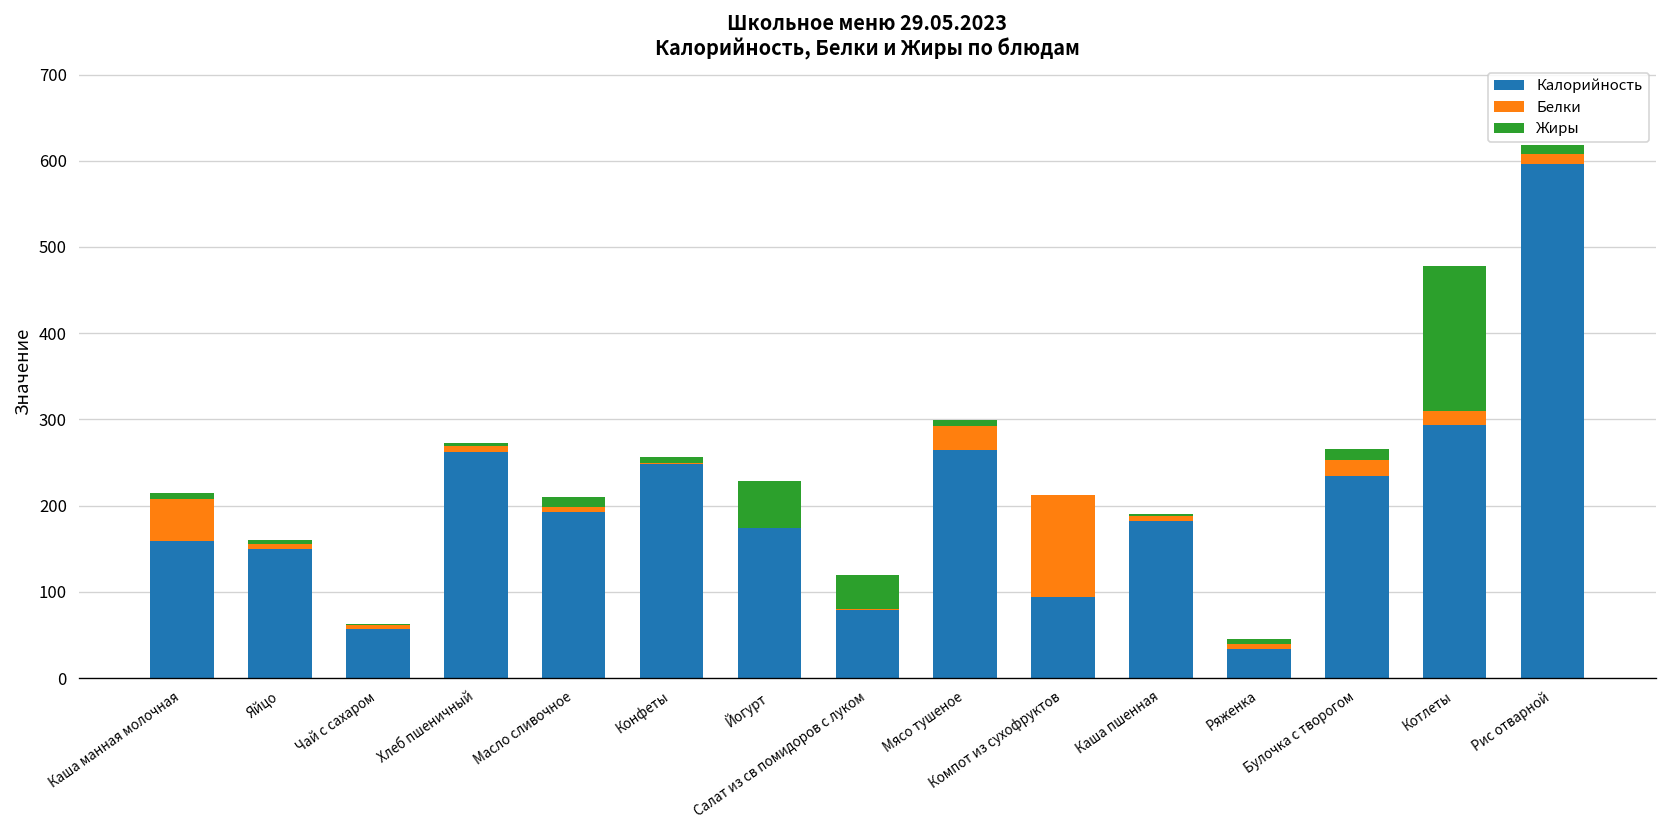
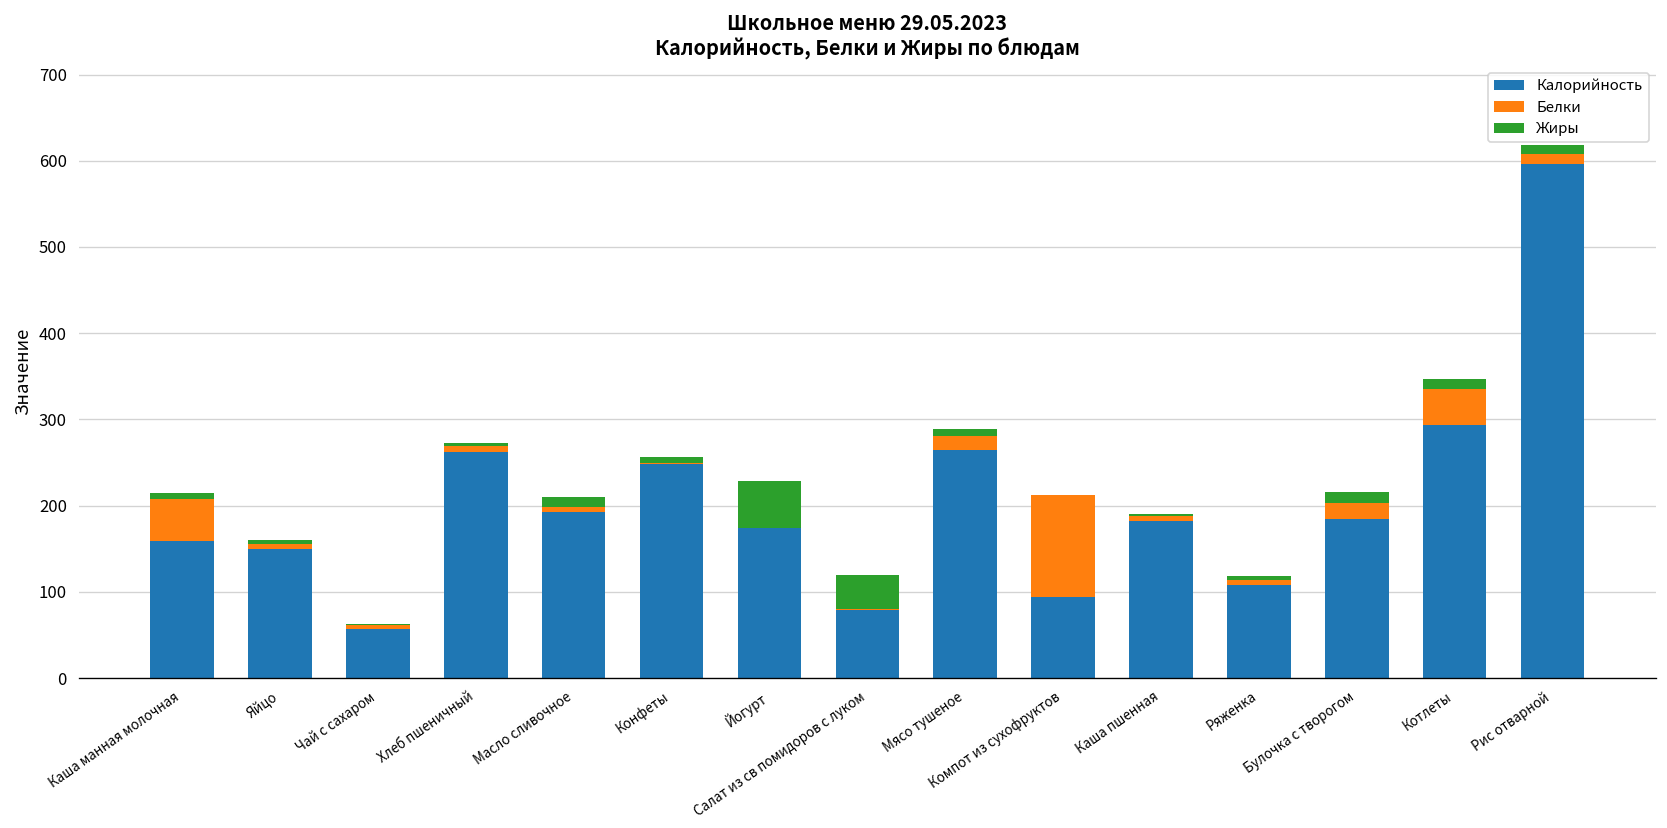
Белки, Мясо тушеное: 30 -> 20
Калорийность, Ряженка: 30 -> 110
Калорийность, Булочка с творогом: 230 -> 180
Белки, Котлеты: 20 -> 40
Жиры, Котлеты: 170 -> 10
